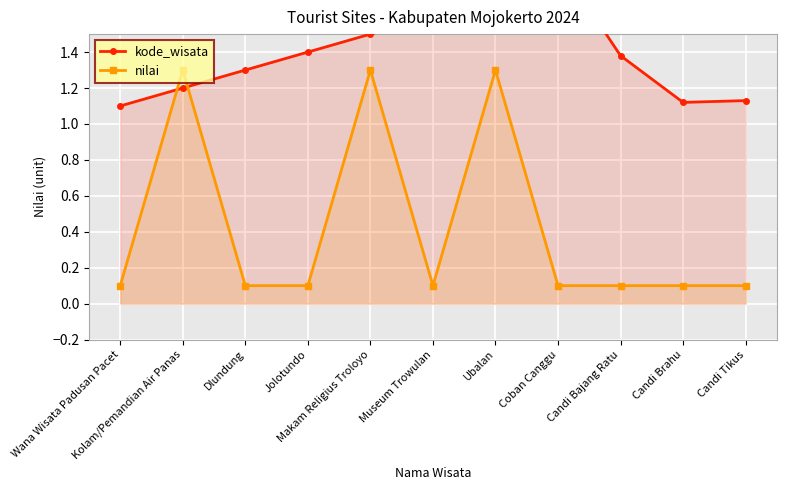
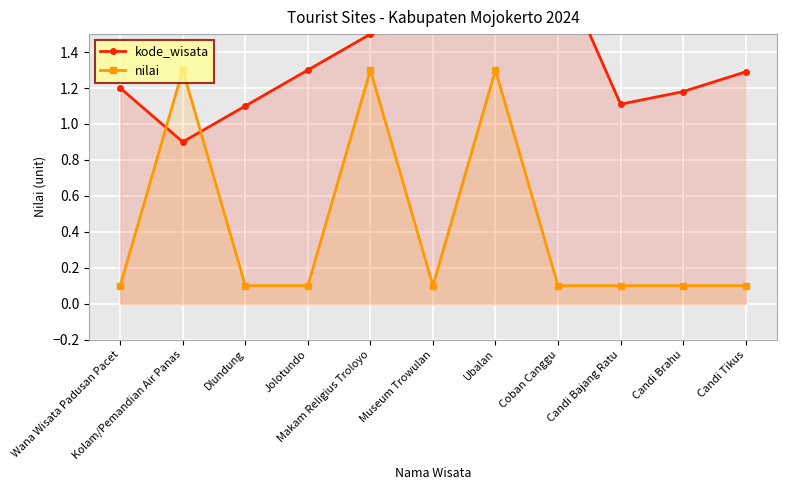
kode_wisata, Wana Wisata Padusan Pacet: 1.1 -> 1.2
kode_wisata, Kolam/Pemandian Air Panas: 1.2 -> 0.9
kode_wisata, Dlundung: 1.3 -> 1.1
kode_wisata, Jolotundo: 1.4 -> 1.3
kode_wisata, Candi Bajang Ratu: 1.38 -> 1.11
kode_wisata, Candi Brahu: 1.12 -> 1.18
kode_wisata, Candi Tikus: 1.13 -> 1.29
